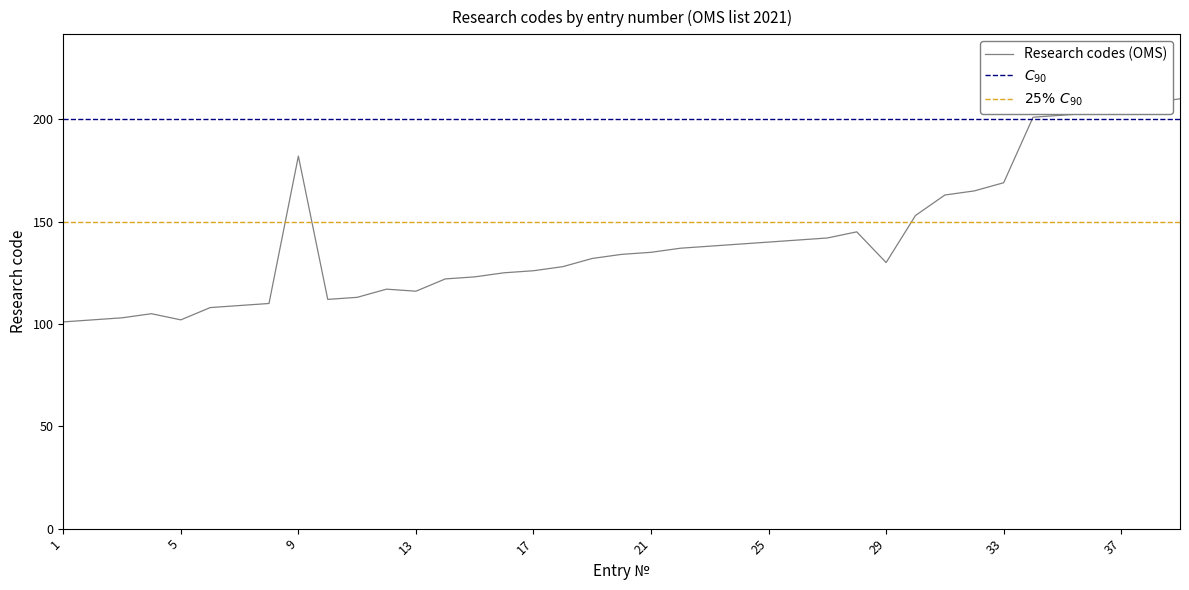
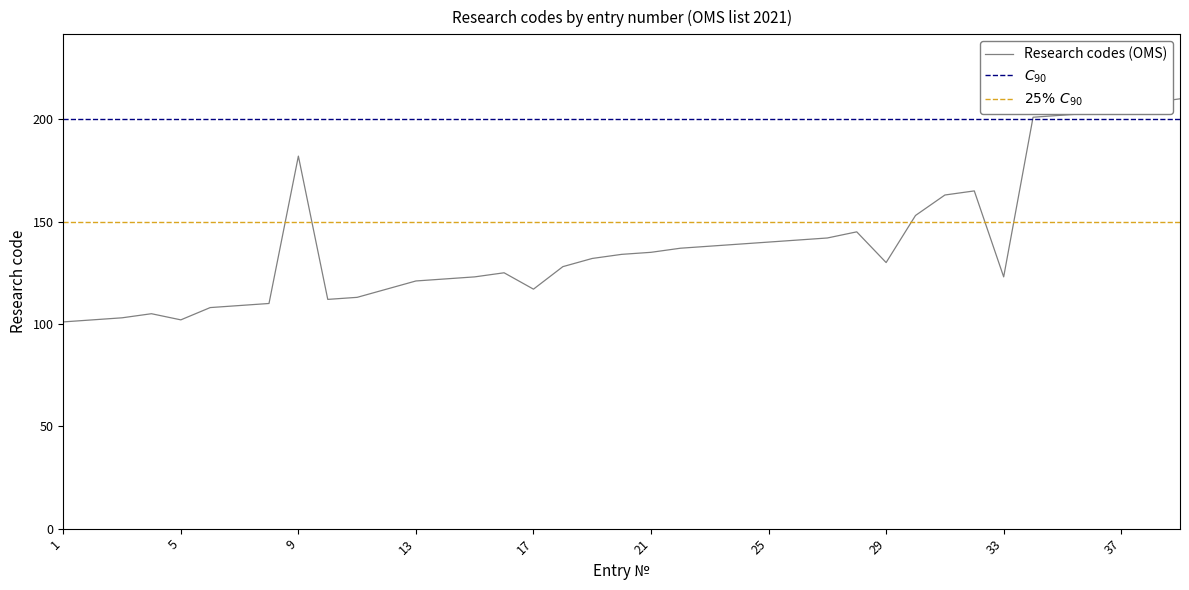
13: 116 -> 121
17: 126 -> 117
33: 169 -> 123
